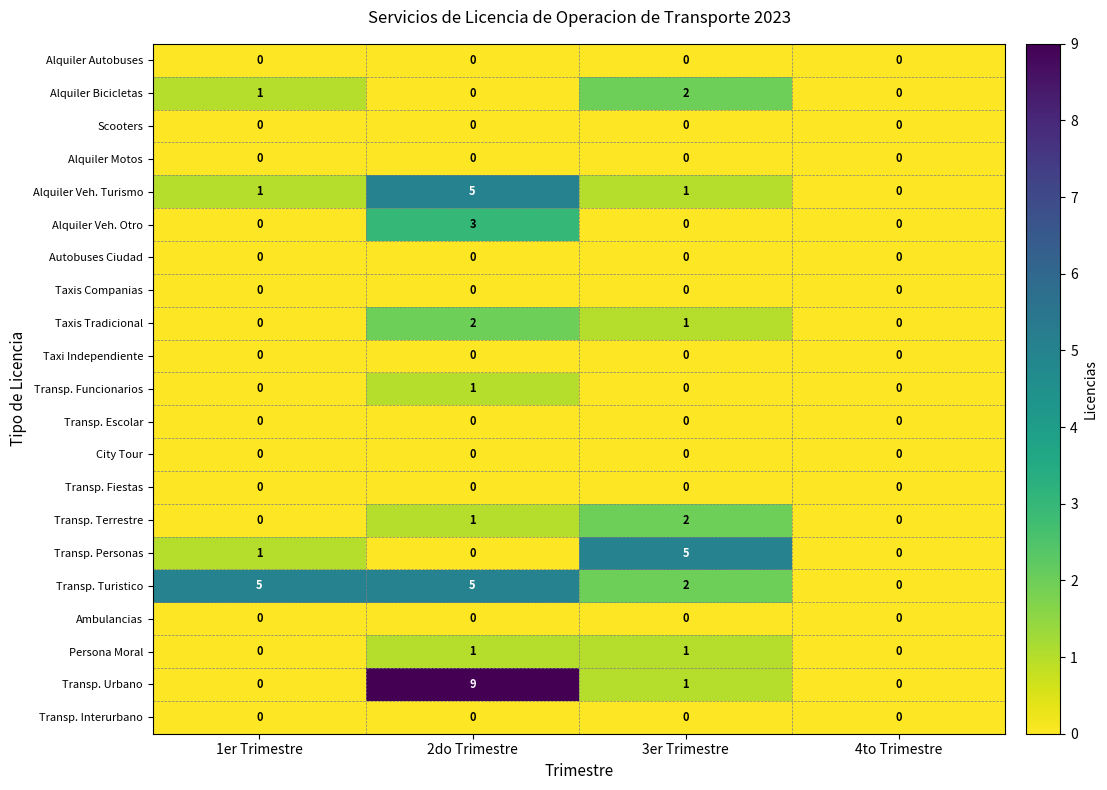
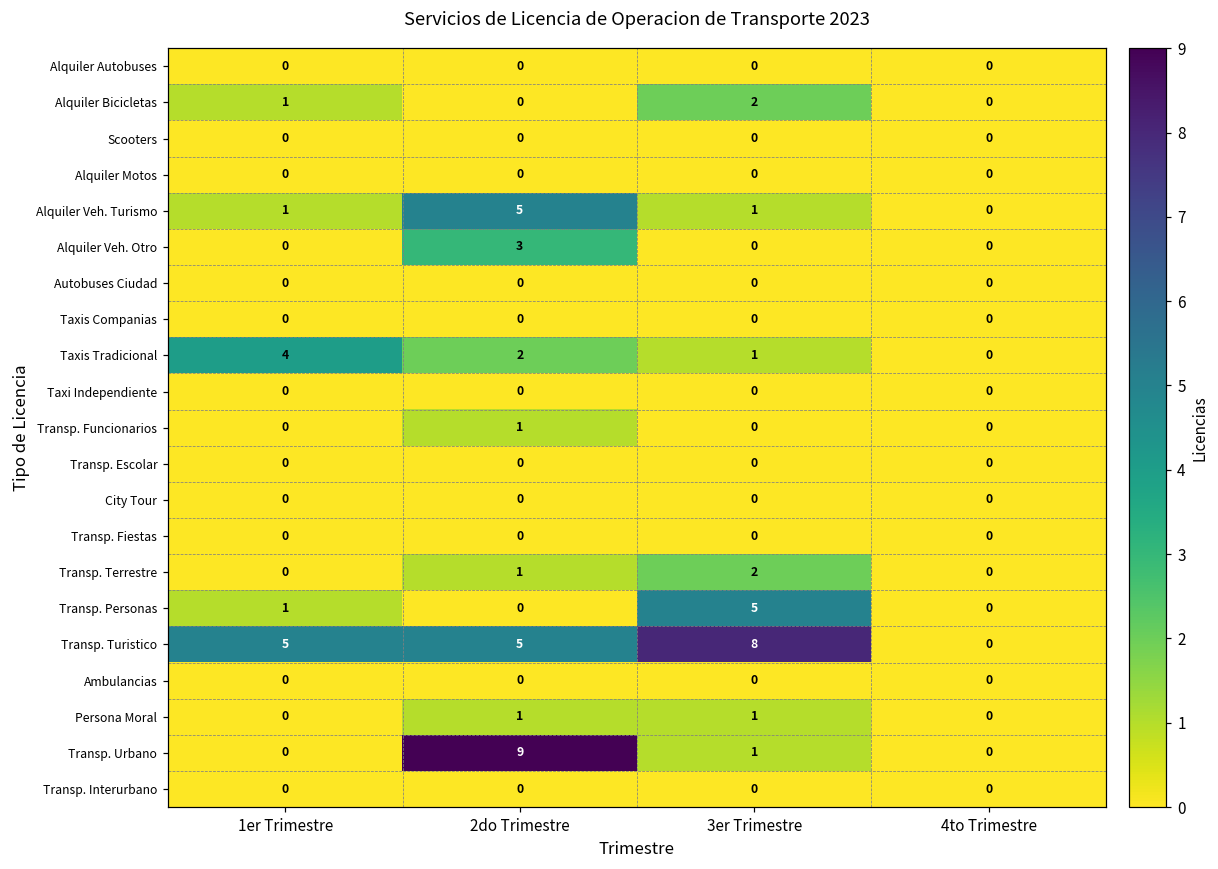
Taxis Tradicional, 1er Trimestre: 0 -> 4
Transp. Turistico, 3er Trimestre: 2 -> 8
